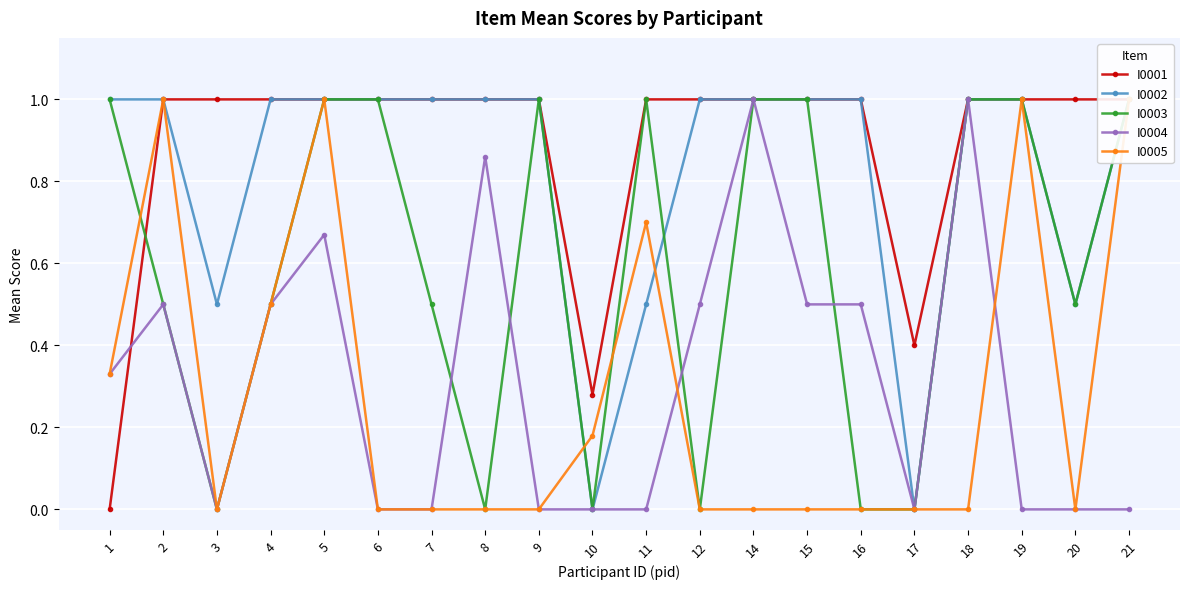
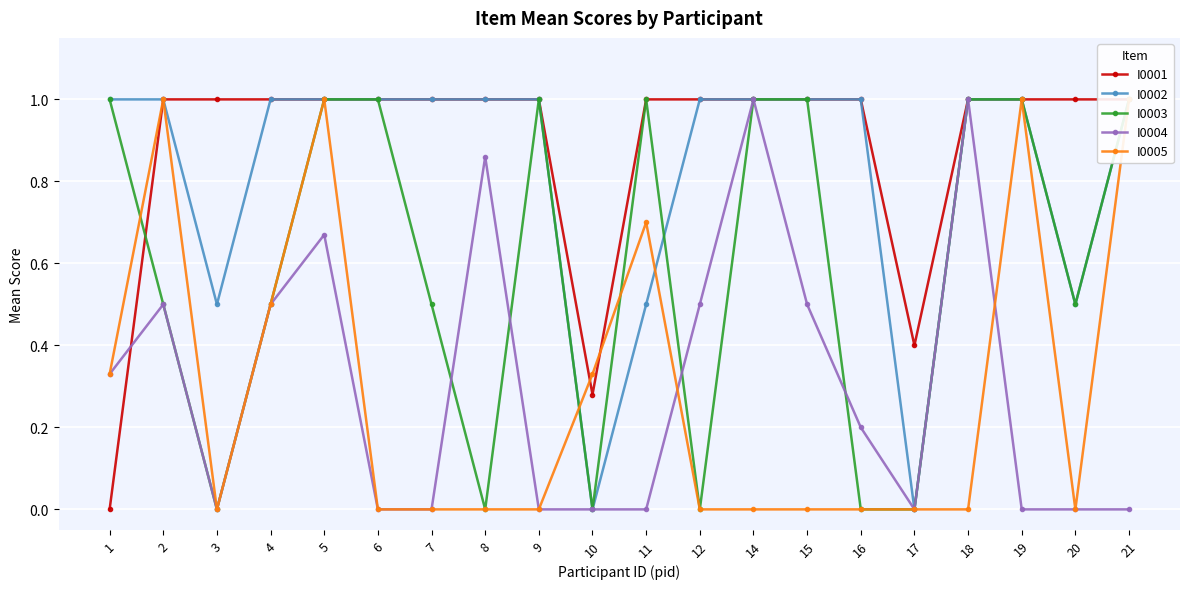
I0005, 10: 0.18 -> 0.33
I0004, 16: 0.5 -> 0.2
